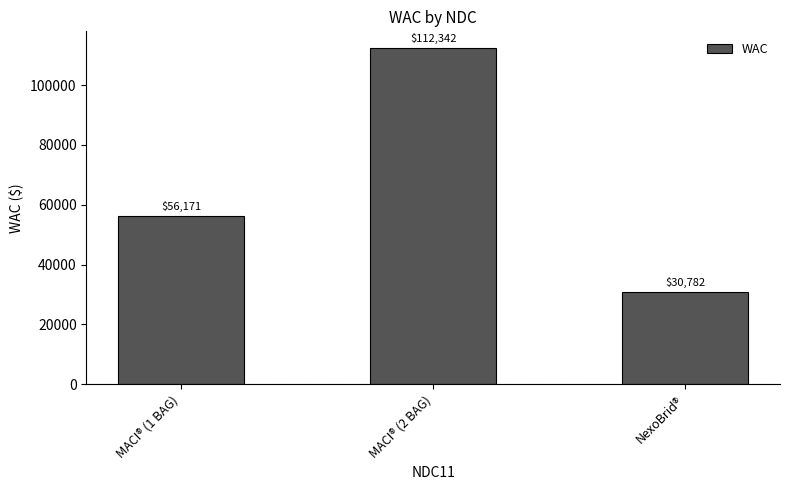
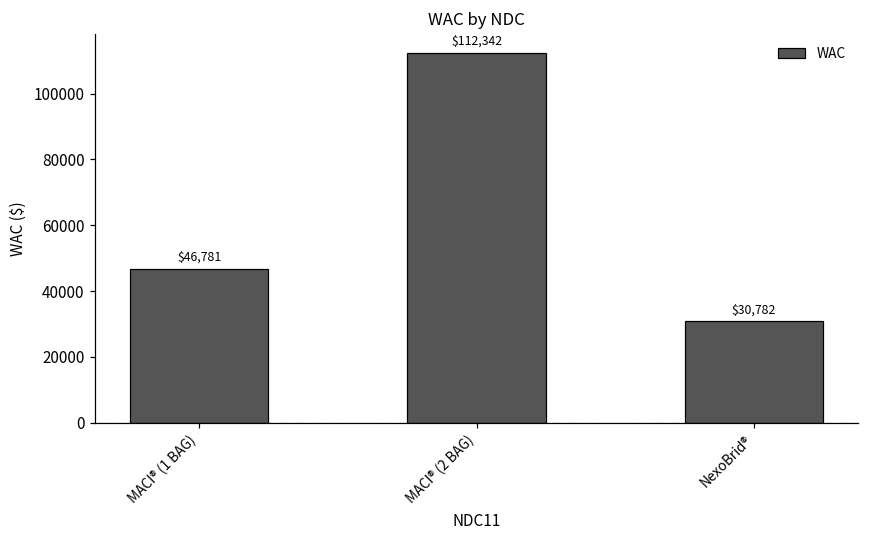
MACI® (1 BAG): $56,171 -> $46,781
